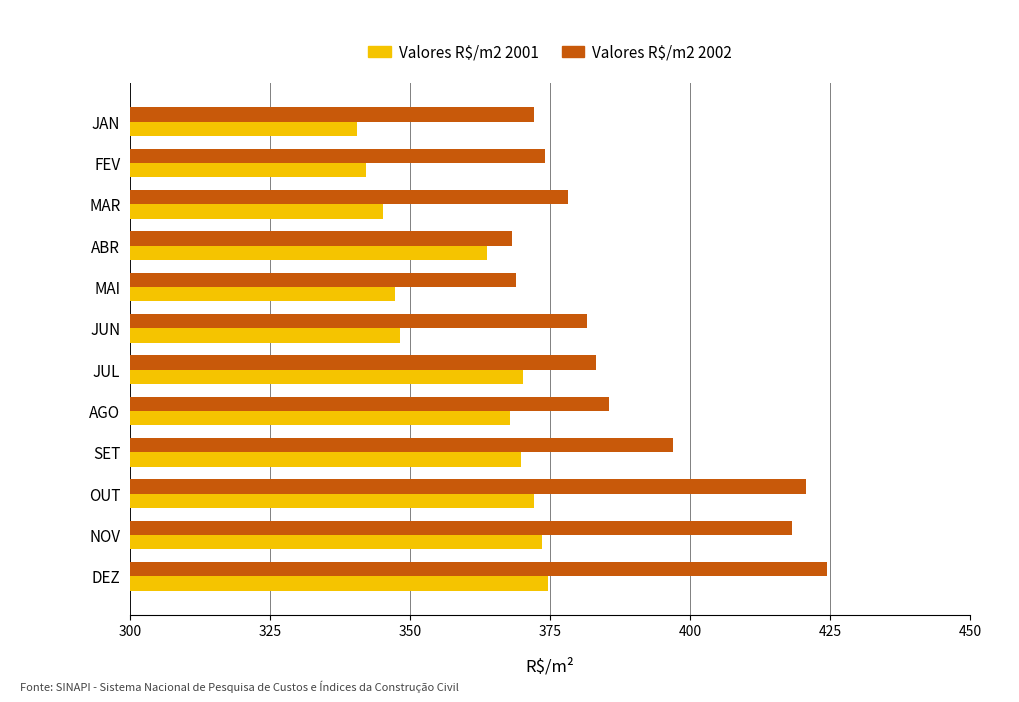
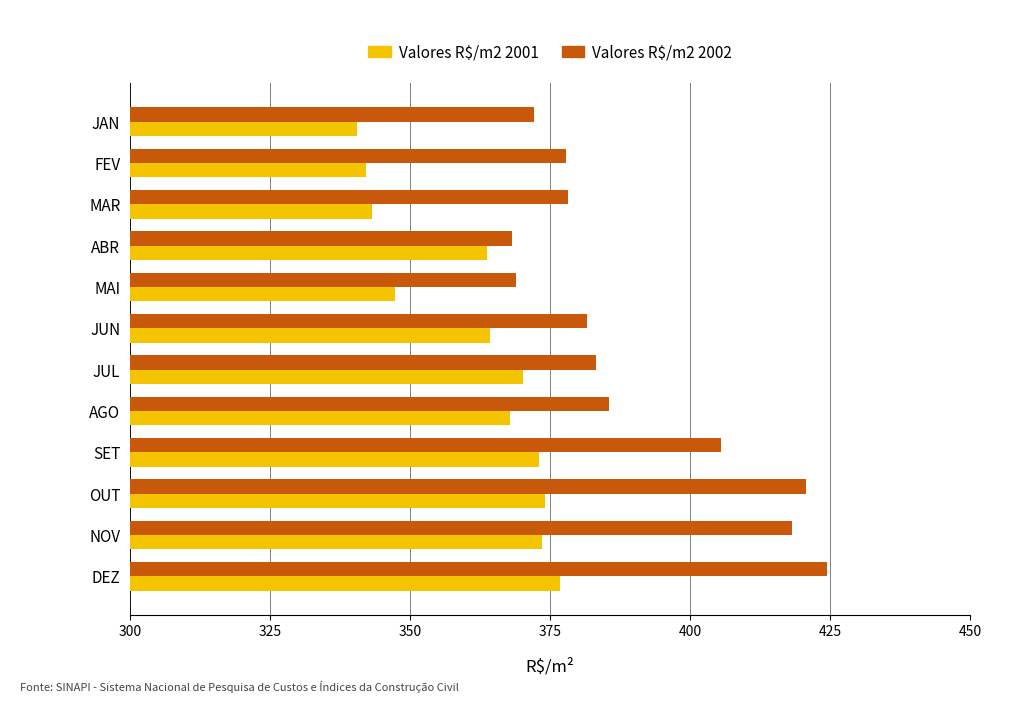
Valores R$/m2 2002, FEV: 374 -> 378
Valores R$/m2 2001, MAR: 345 -> 343
Valores R$/m2 2001, JUN: 348 -> 364
Valores R$/m2 2002, SET: 397 -> 405
Valores R$/m2 2001, SET: 370 -> 373
Valores R$/m2 2001, OUT: 372 -> 374
Valores R$/m2 2001, DEZ: 375 -> 377
